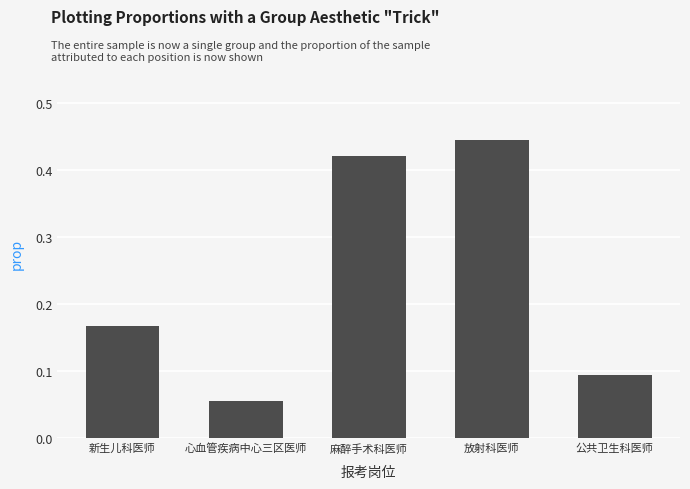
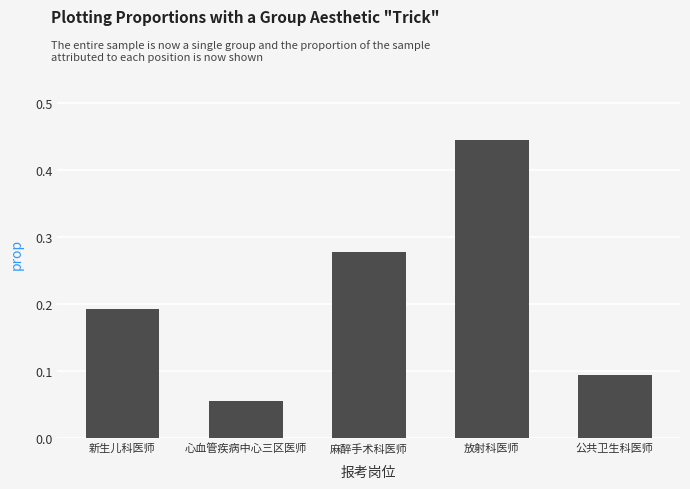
新生儿科医师: 0.17 -> 0.19
麻醉手术科医师: 0.42 -> 0.28
